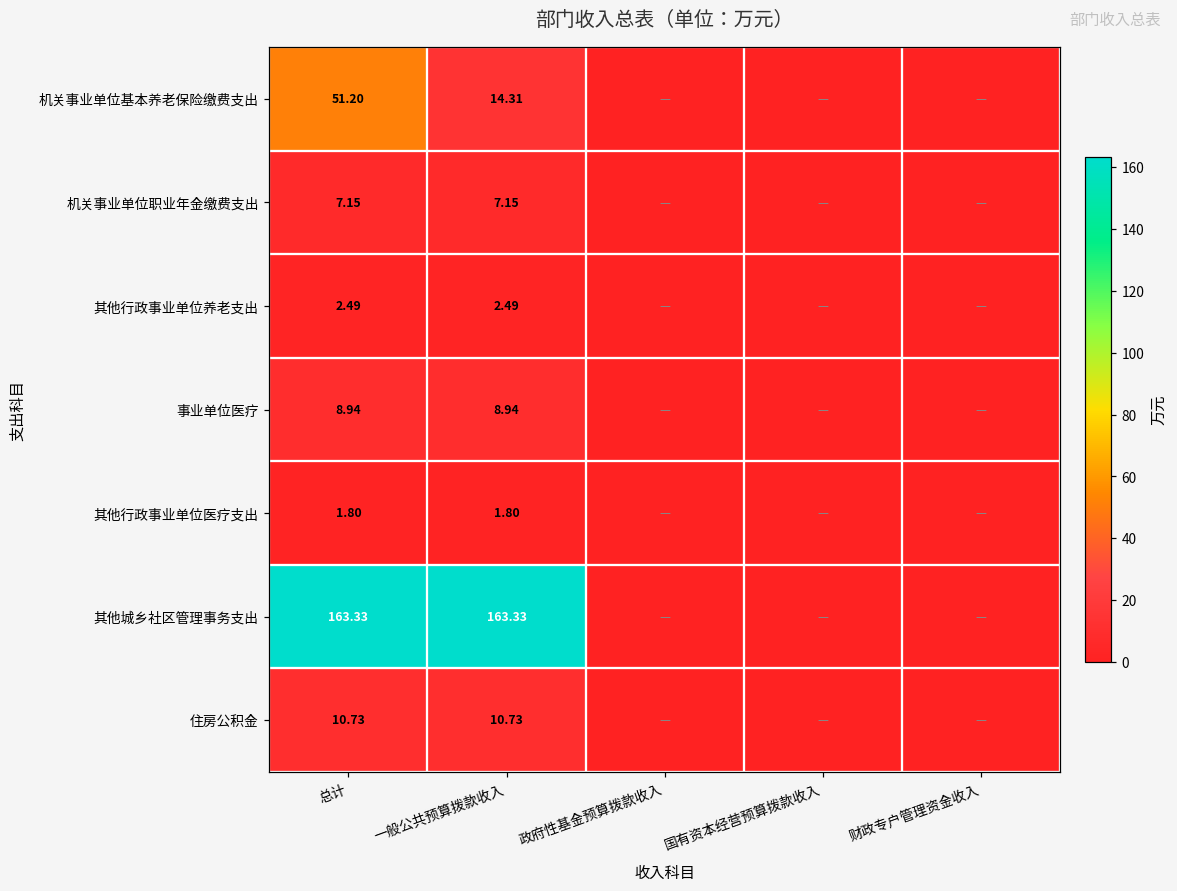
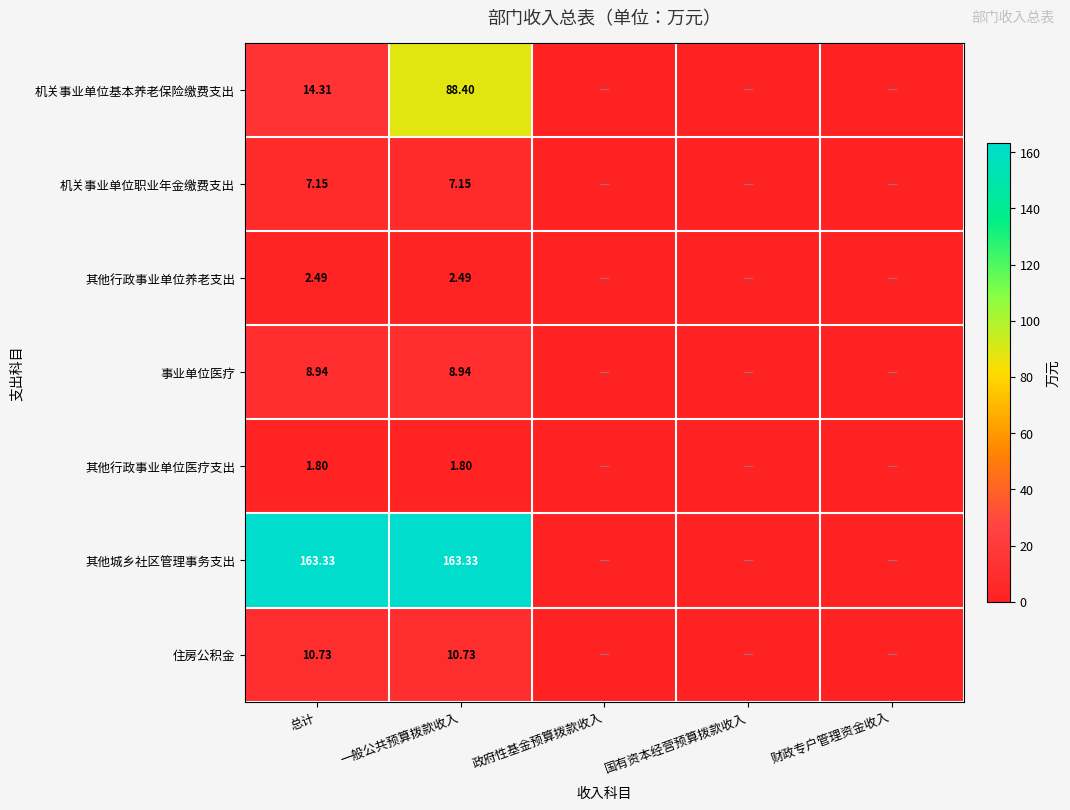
机关事业单位基本养老保险缴费支出, 总计: 51.20 -> 14.31
机关事业单位基本养老保险缴费支出, 一般公共预算拨款收入: 14.31 -> 88.40
